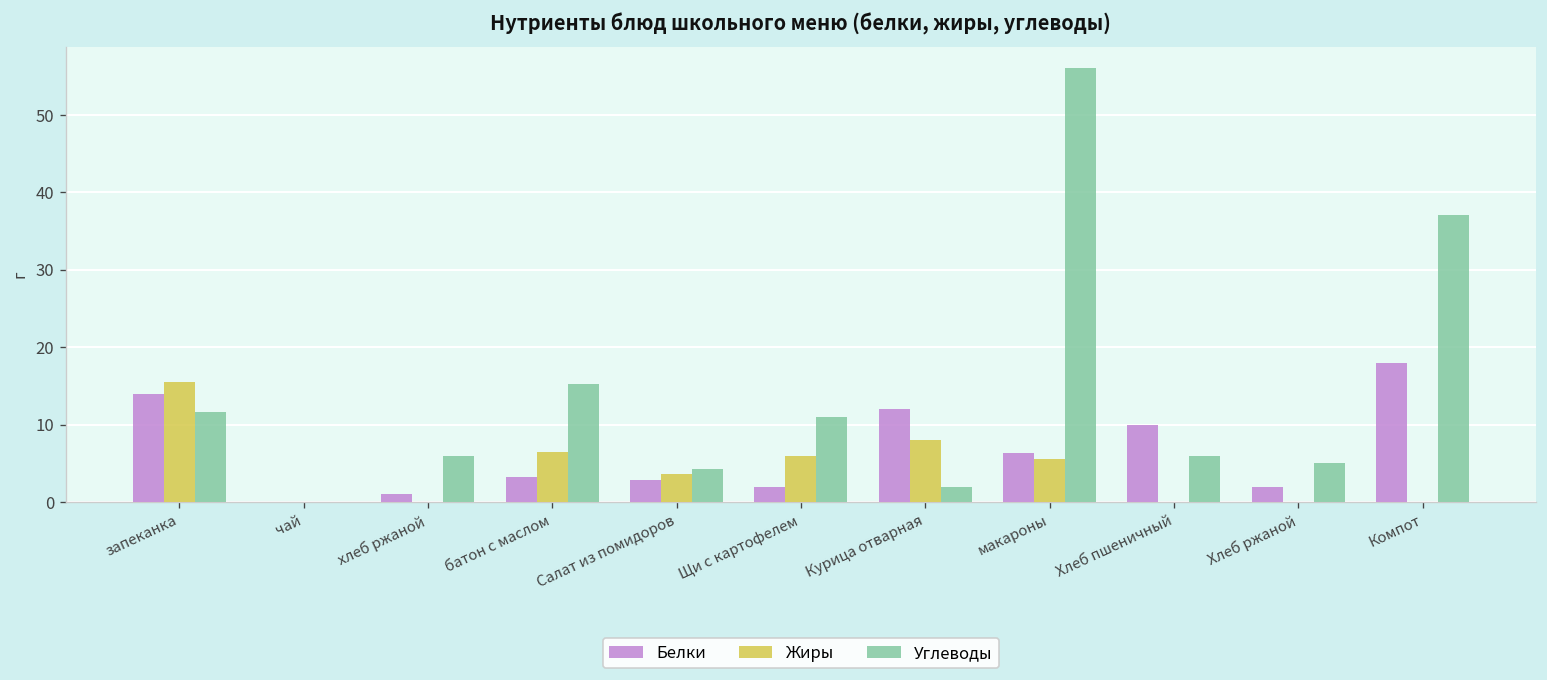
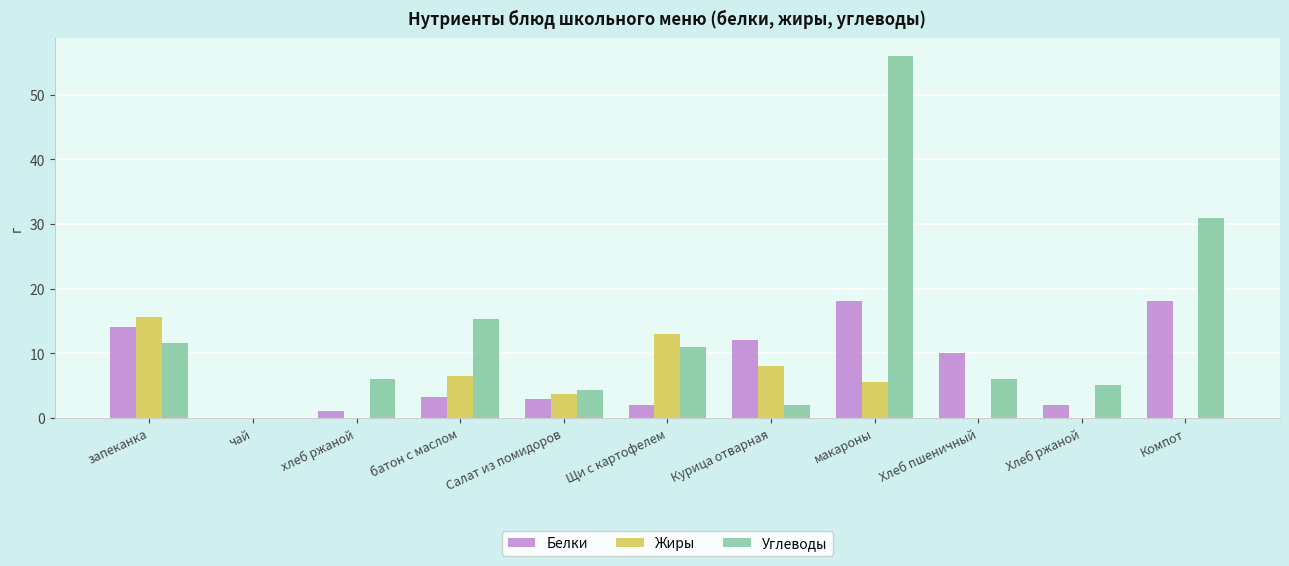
Жиры, Щи с картофелем: 6 -> 13
Белки, макароны: 6 -> 18
Углеводы, Компот: 37 -> 31
